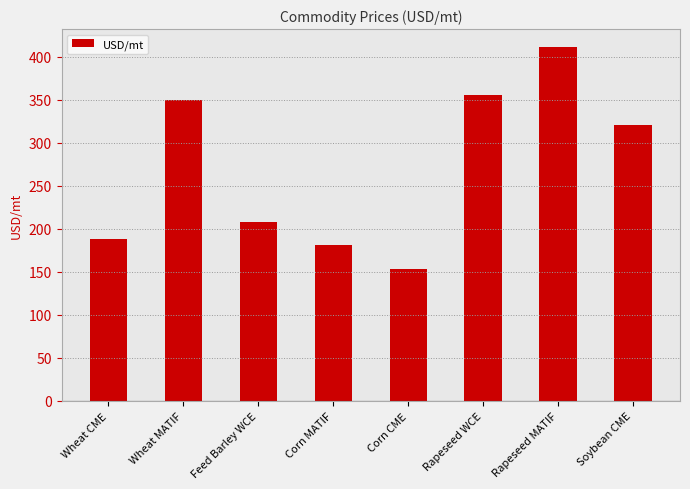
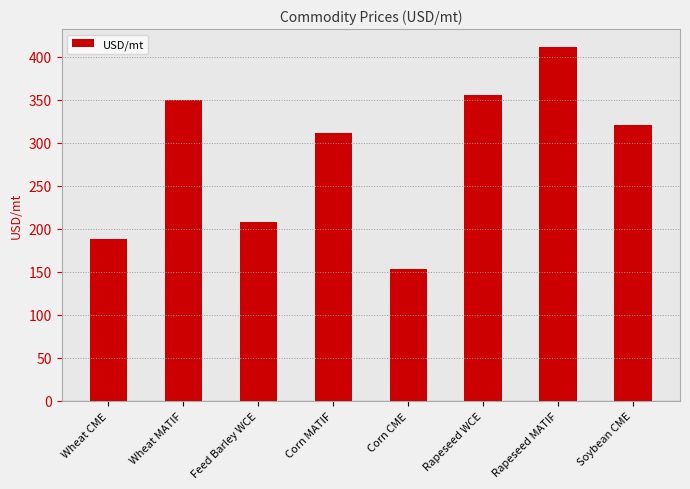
Corn MATIF: 180 -> 310
